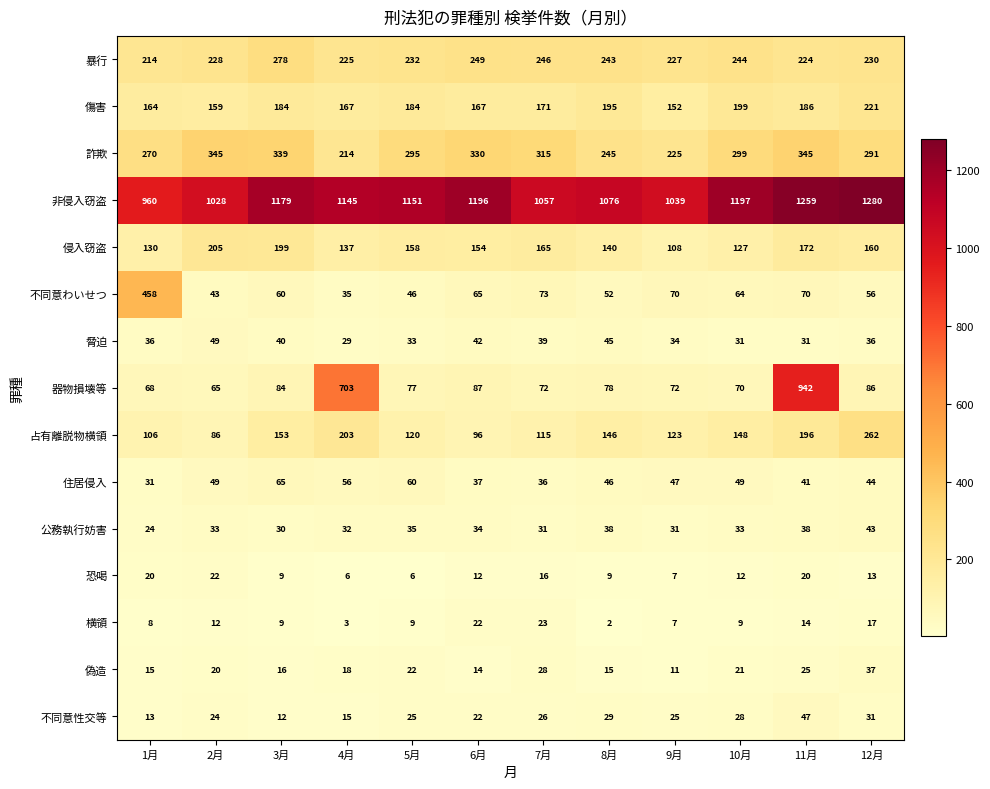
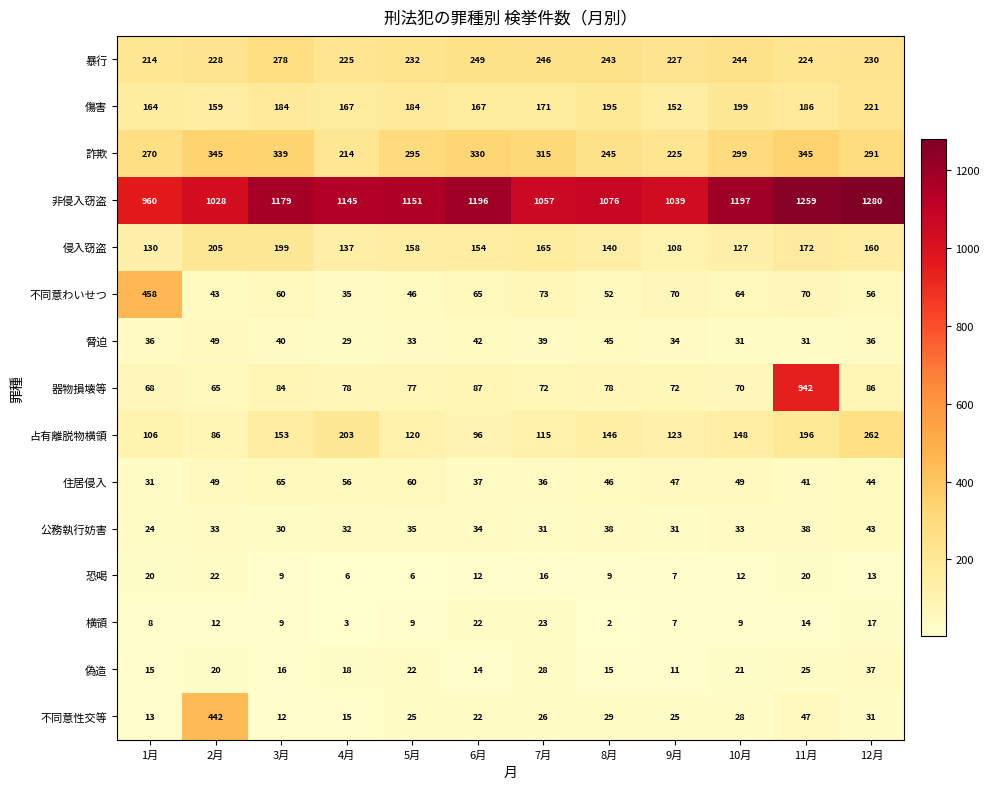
器物損壊等, 4月: 703 -> 78
不同意性交等, 2月: 24 -> 442
